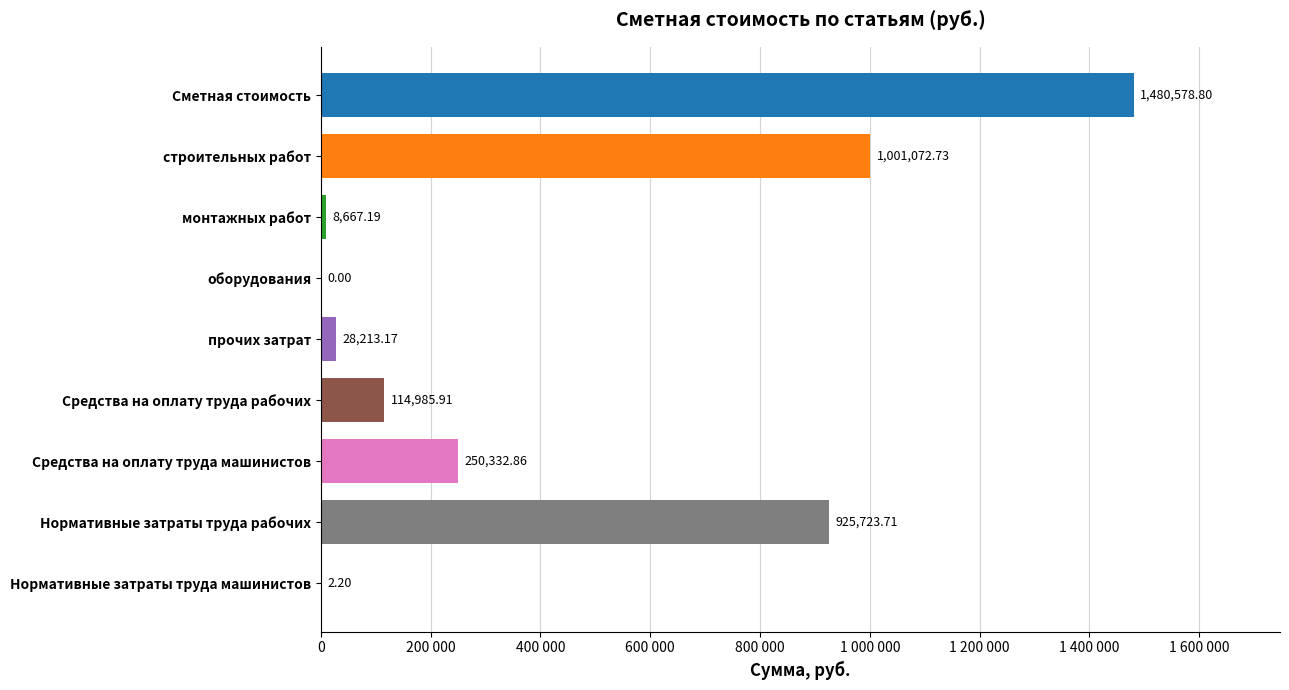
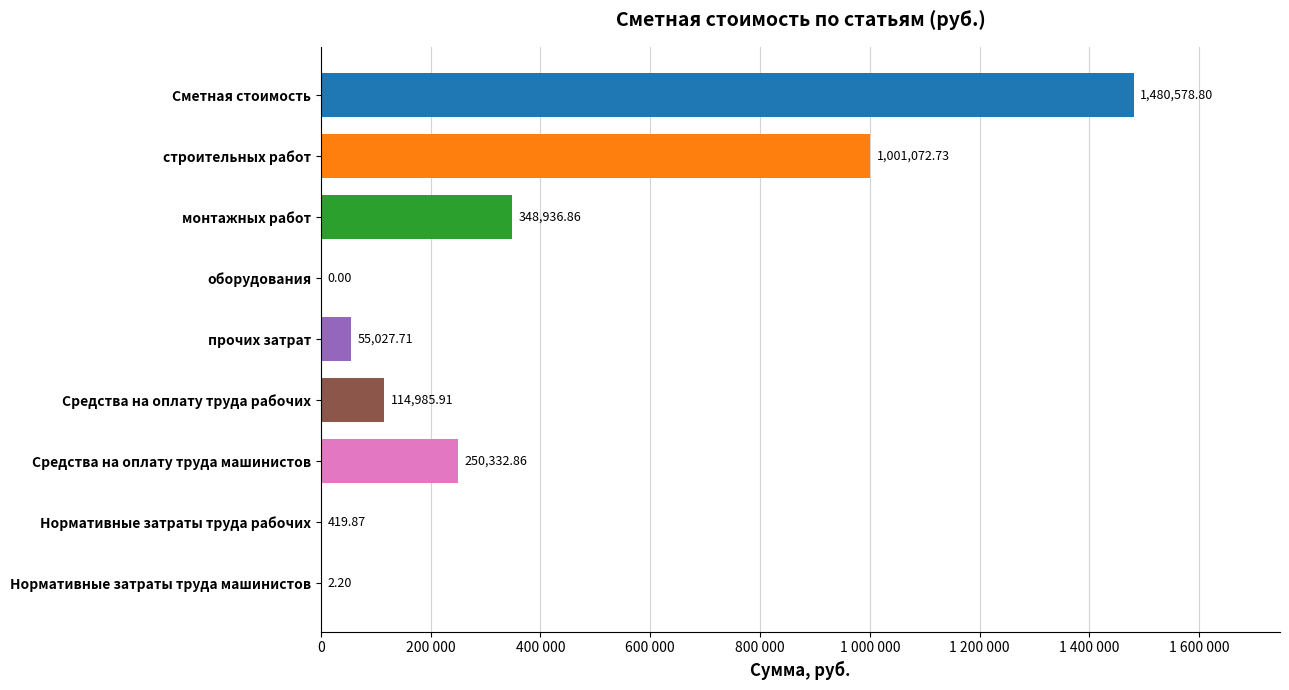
монтажных работ: 8,667.19 -> 348,936.86
прочих затрат: 28,213.17 -> 55,027.71
Нормативные затраты труда рабочих: 925,723.71 -> 419.87
